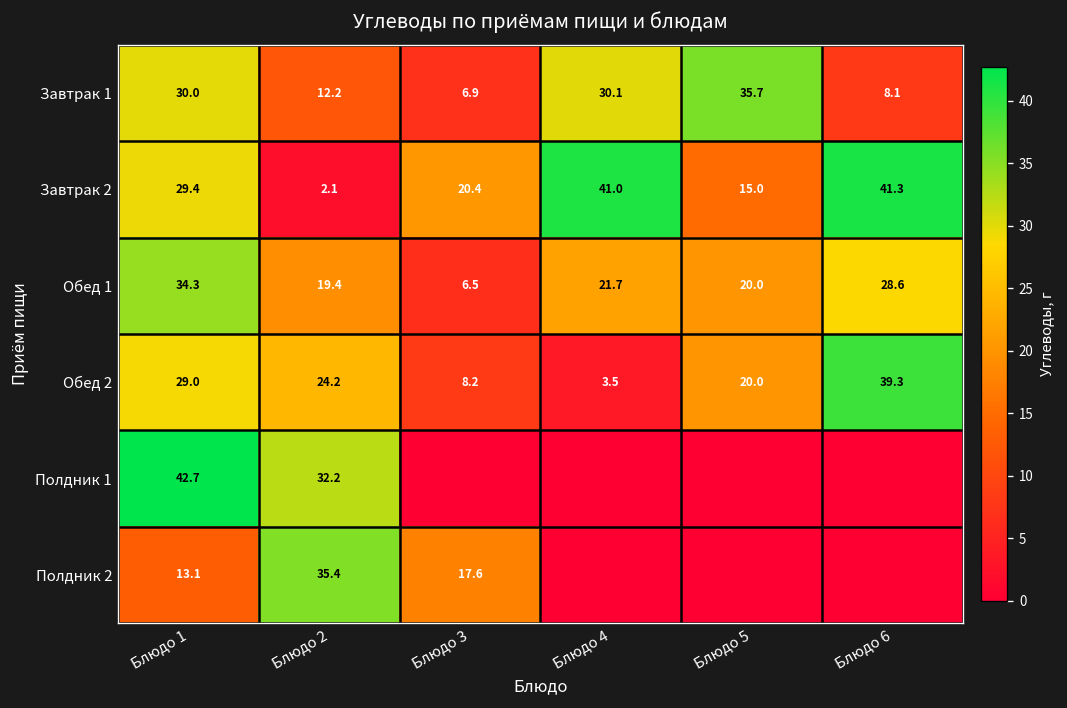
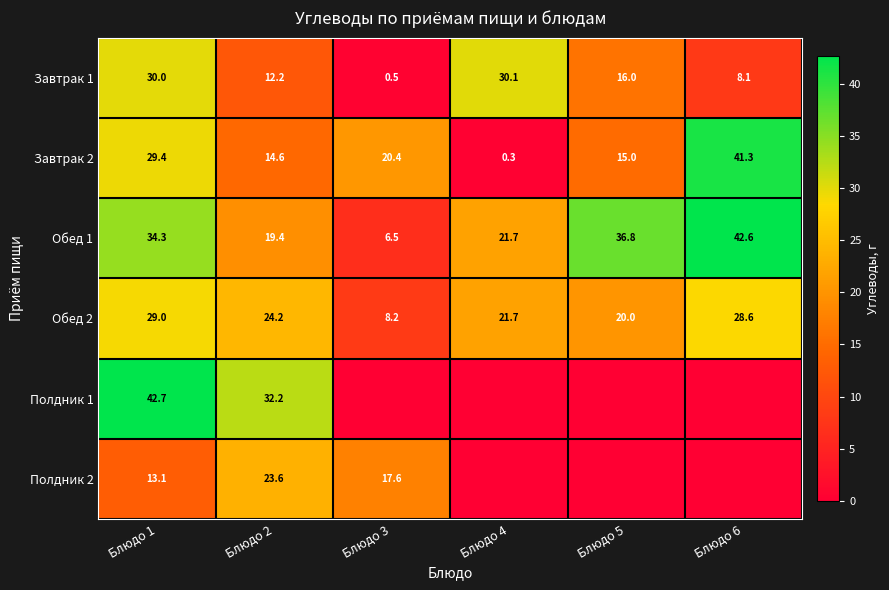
Завтрак 1, Блюдо 3: 6.9 -> 0.5
Завтрак 1, Блюдо 5: 35.7 -> 16.0
Завтрак 2, Блюдо 2: 2.1 -> 14.6
Завтрак 2, Блюдо 4: 41.0 -> 0.3
Обед 1, Блюдо 5: 20.0 -> 36.8
Обед 1, Блюдо 6: 28.6 -> 42.6
Обед 2, Блюдо 4: 3.5 -> 21.7
Обед 2, Блюдо 6: 39.3 -> 28.6
Полдник 2, Блюдо 2: 35.4 -> 23.6
